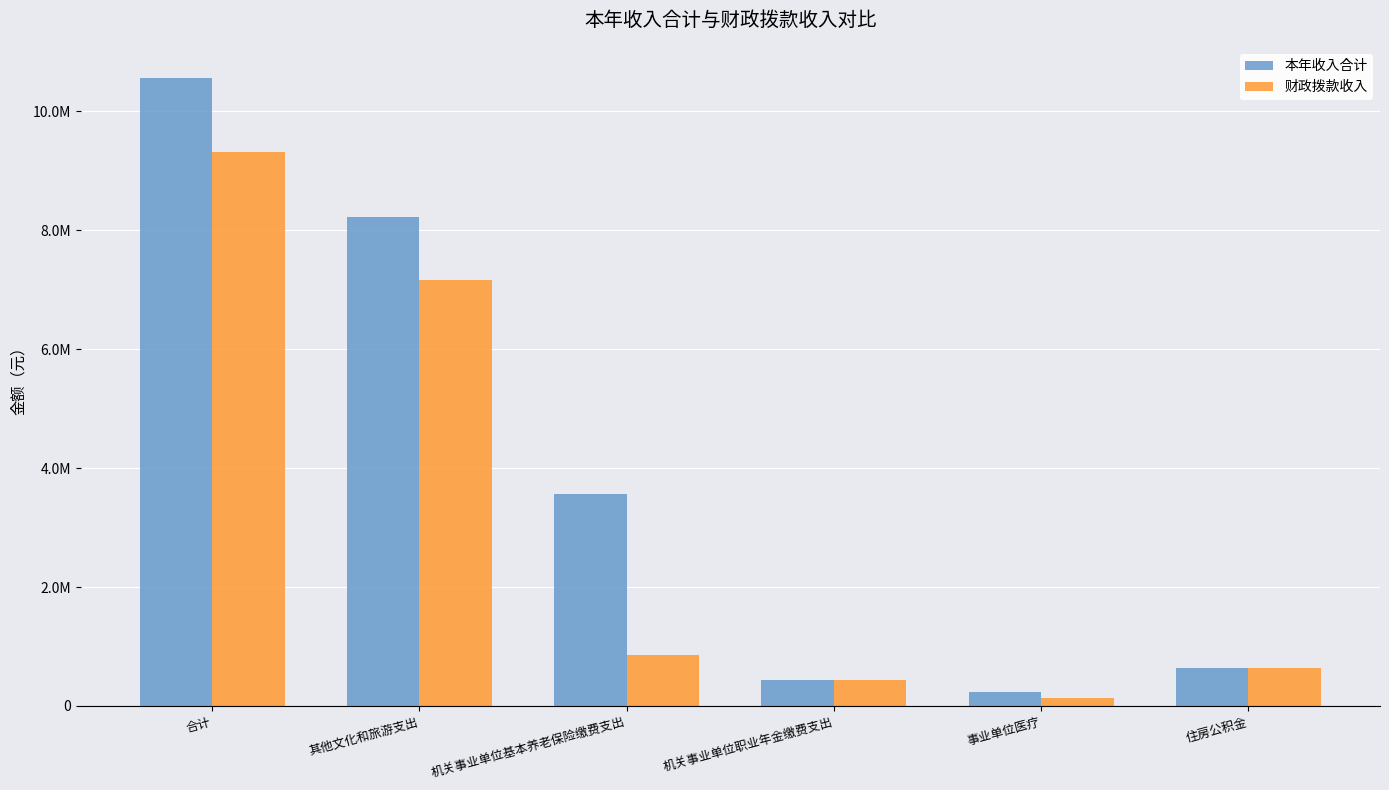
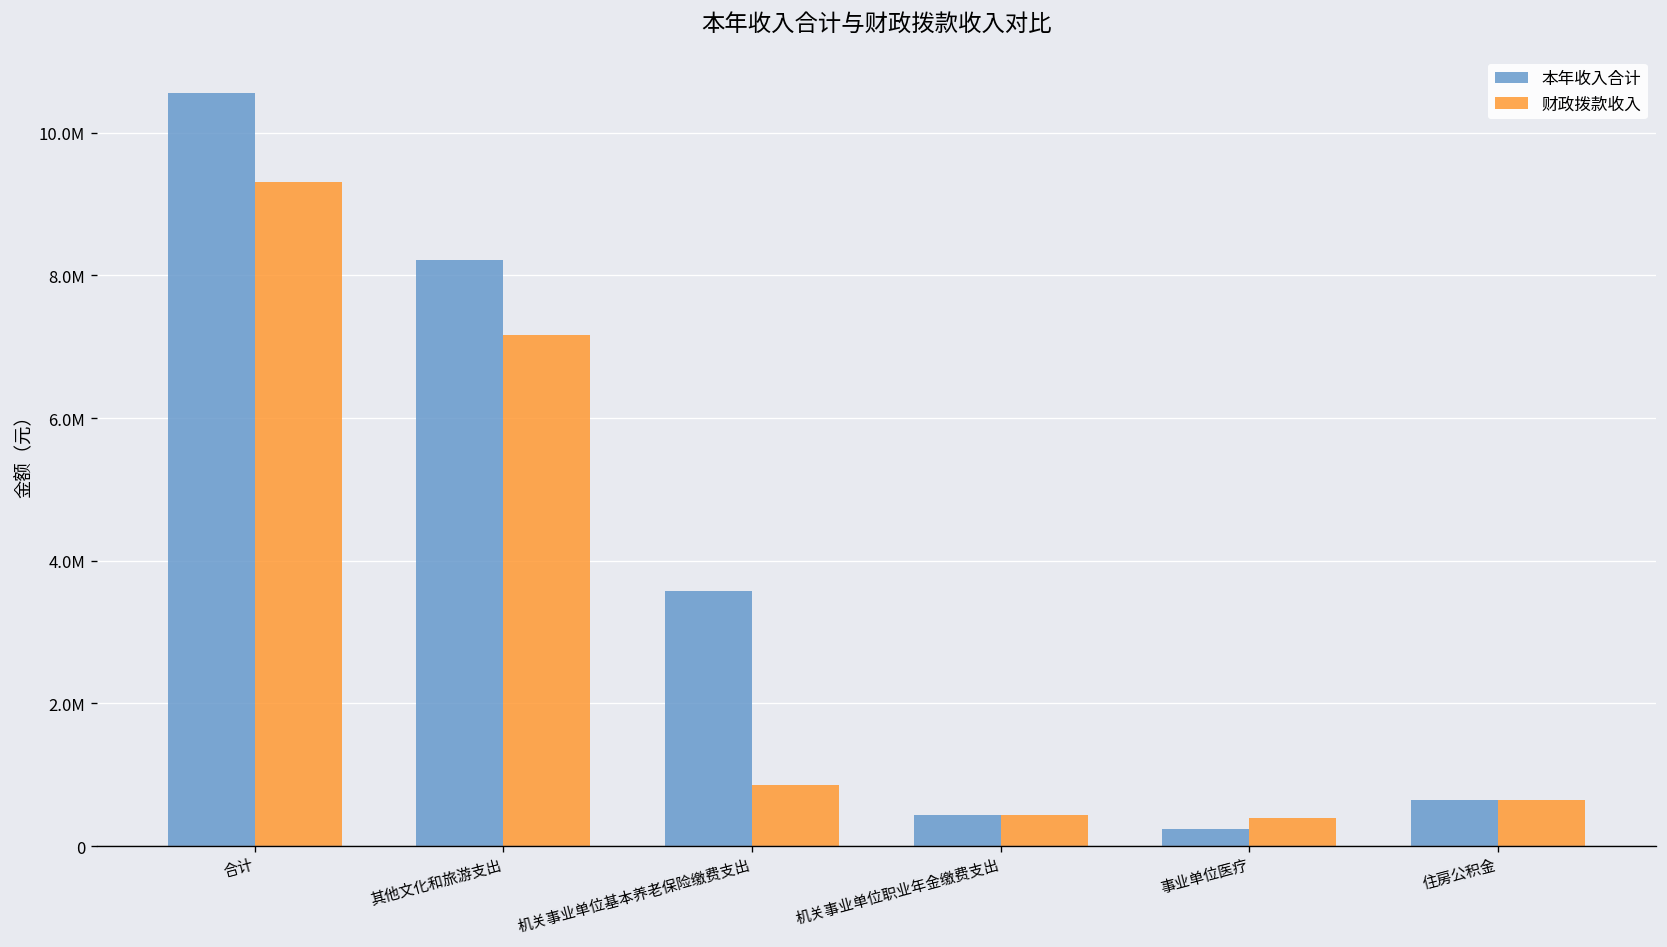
财政拨款收入, 事业单位医疗: 100000 -> 400000
